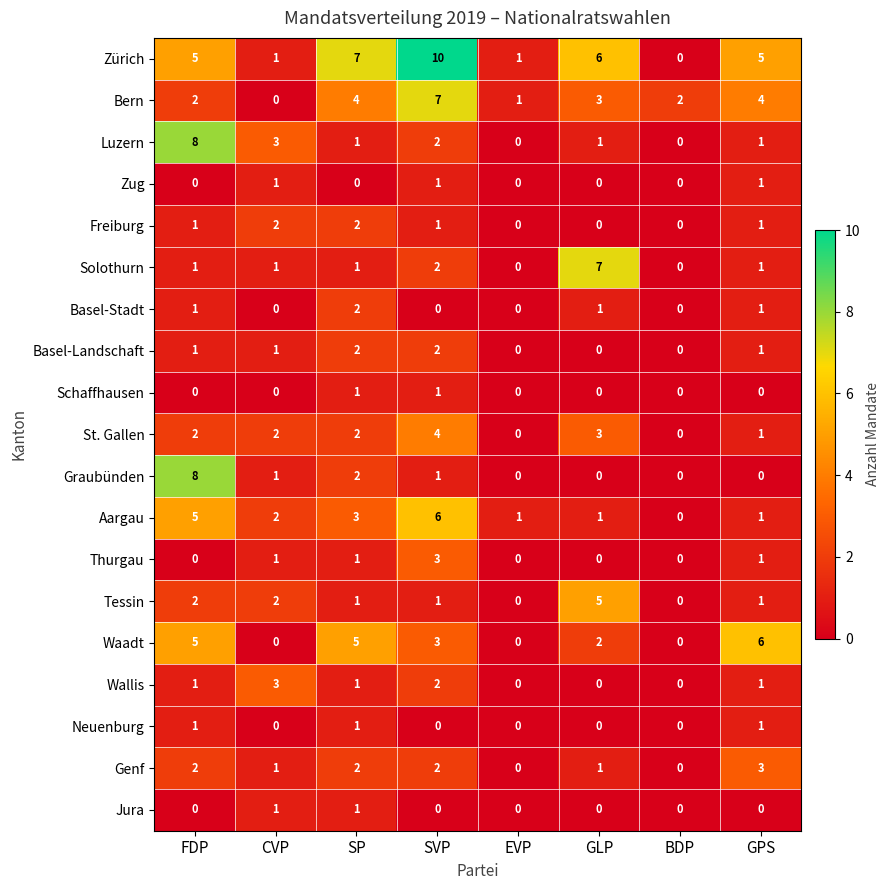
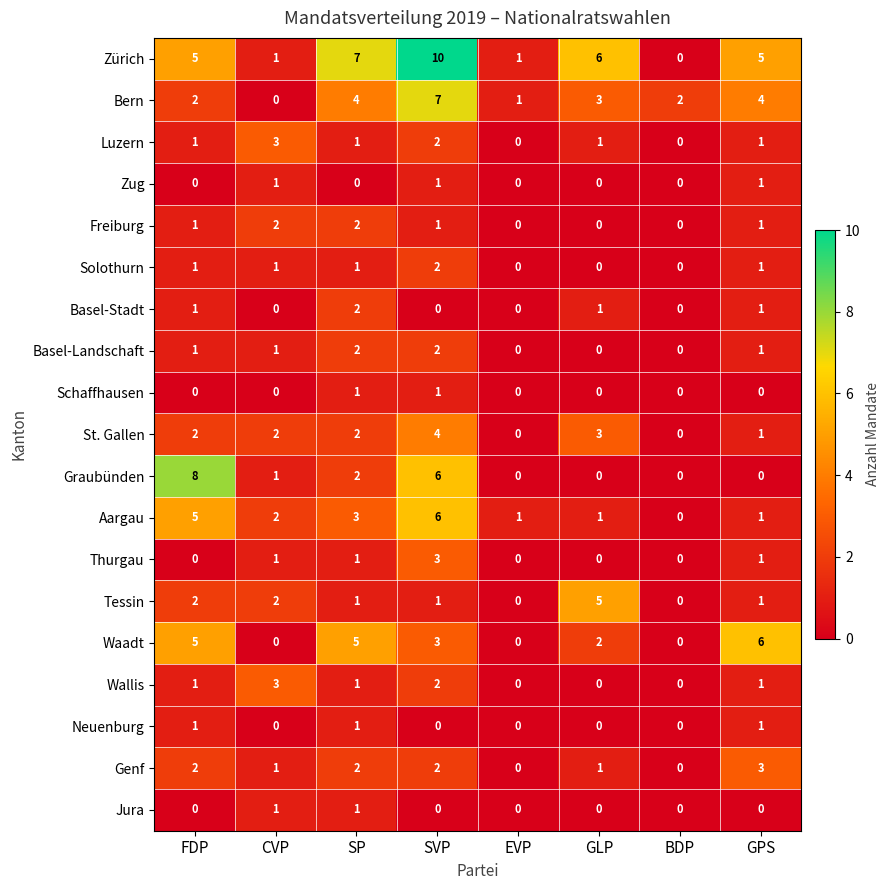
Luzern, FDP: 8 -> 1
Solothurn, GLP: 7 -> 0
Graubünden, SVP: 1 -> 6
